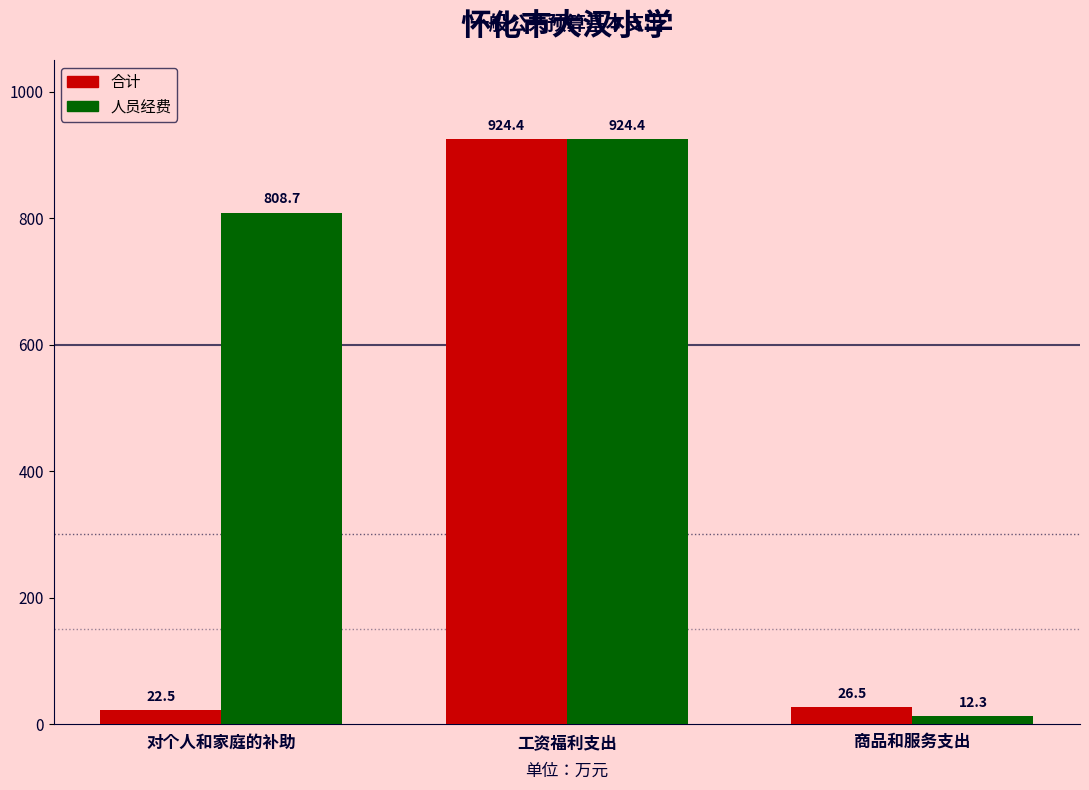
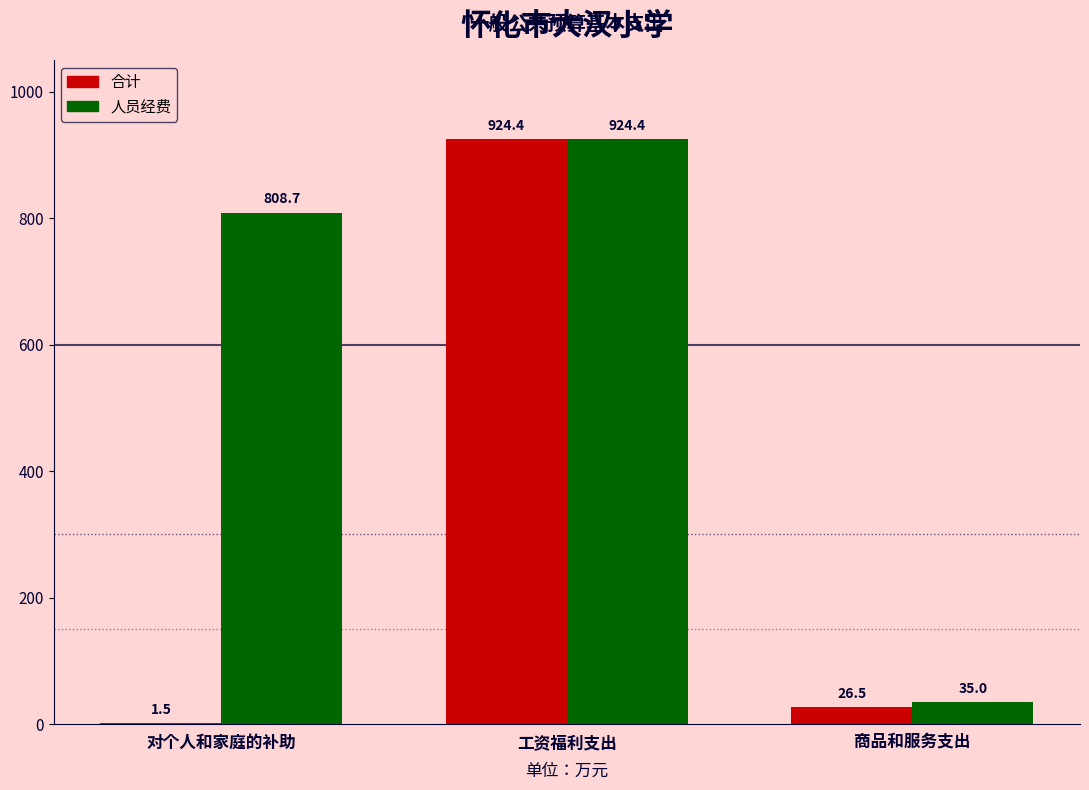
合计, 对个人和家庭的补助: 22.5 -> 1.5
人员经费, 商品和服务支出: 12.3 -> 35.0
